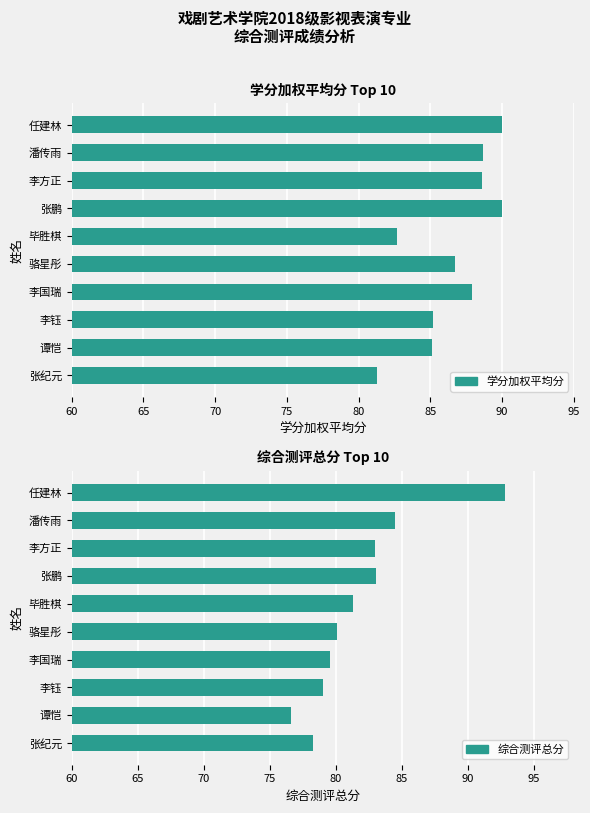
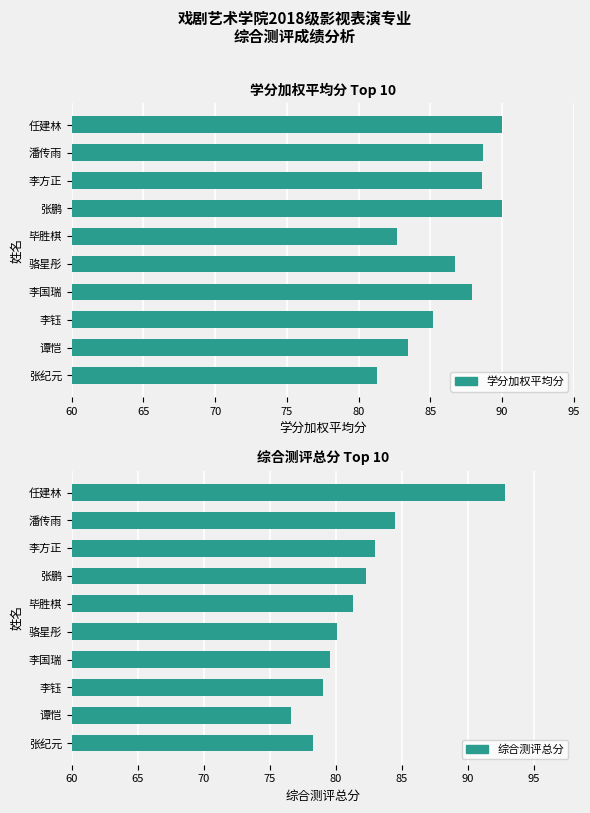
学分加权平均分 Top 10, 谭恺: 85.1 -> 83.4
综合测评总分 Top 10, 张鹏: 83.0 -> 82.3
